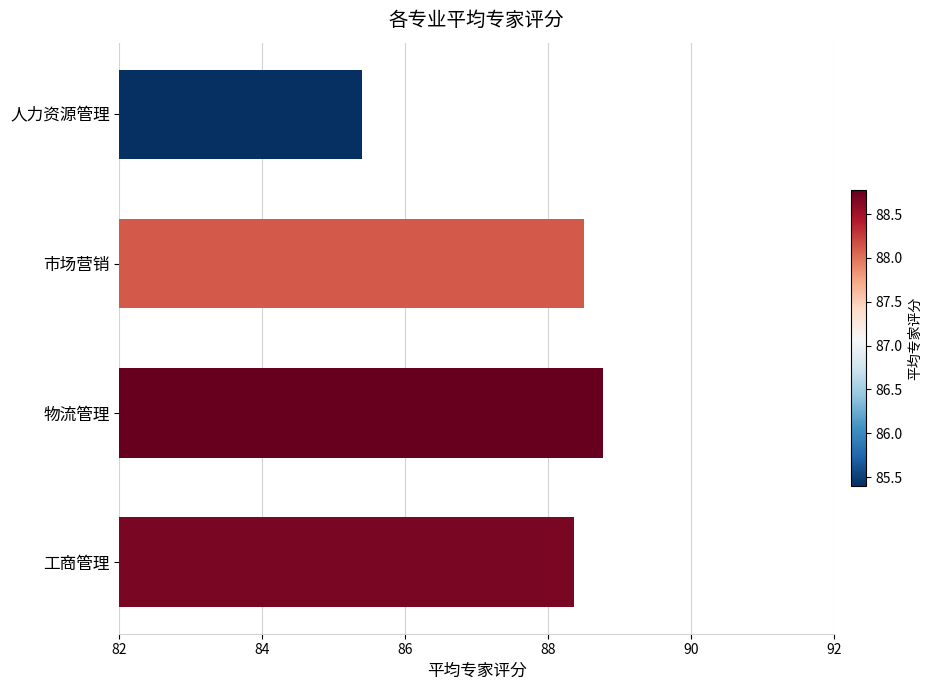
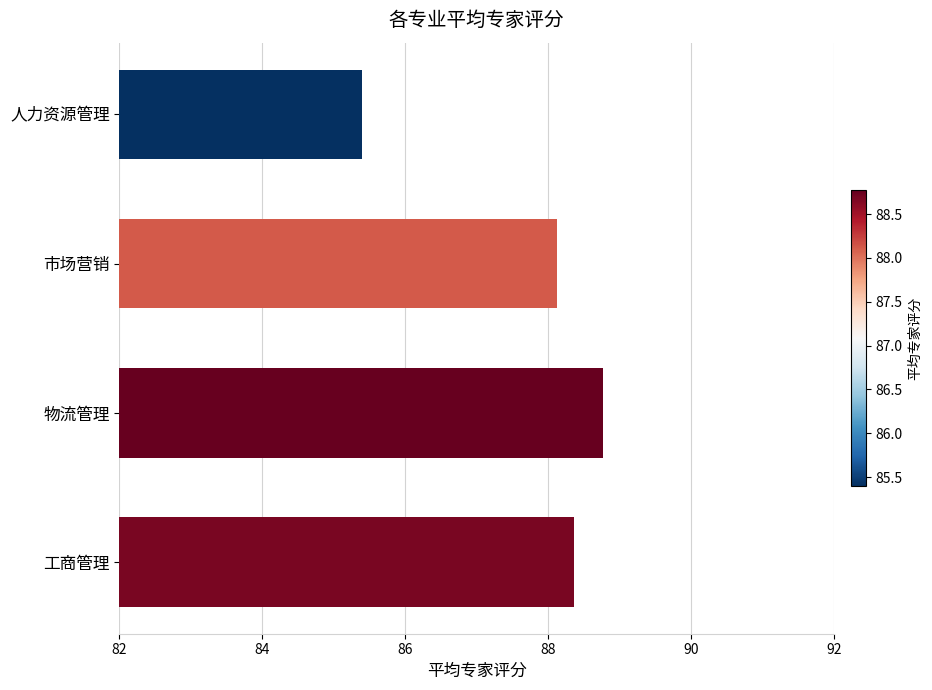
市场营销: 88.5 -> 88.1
